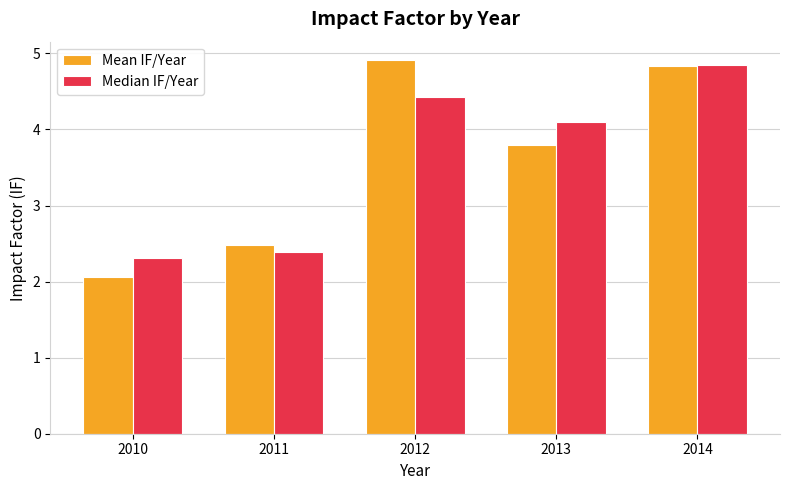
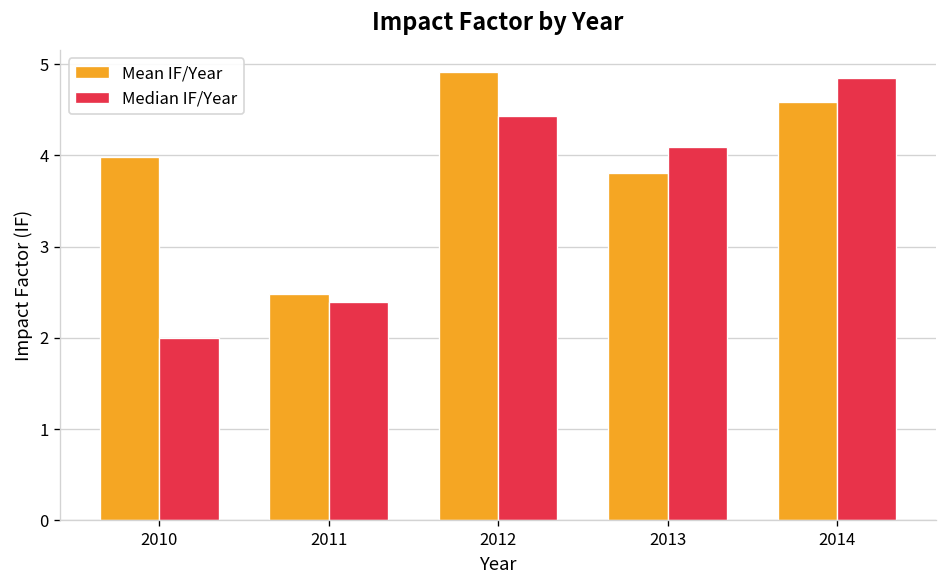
Mean IF/Year, 2010: 2.1 -> 4.0
Median IF/Year, 2010: 2.3 -> 2.0
Mean IF/Year, 2014: 4.8 -> 4.6
